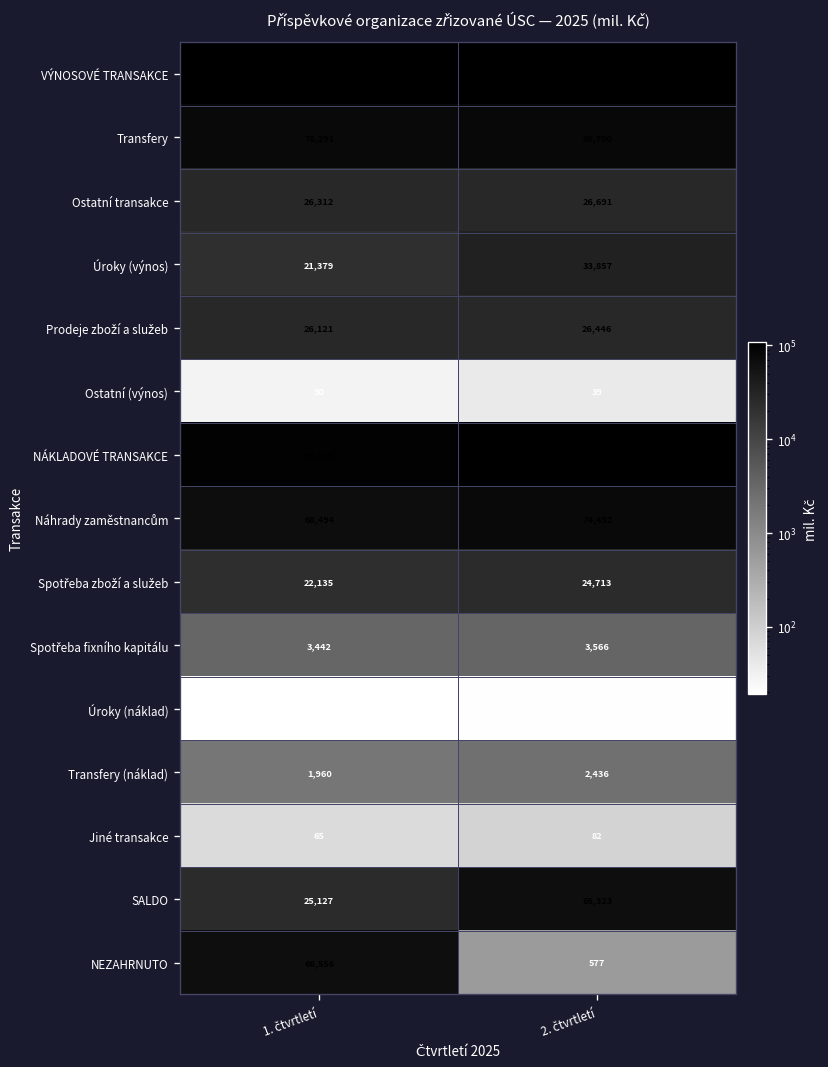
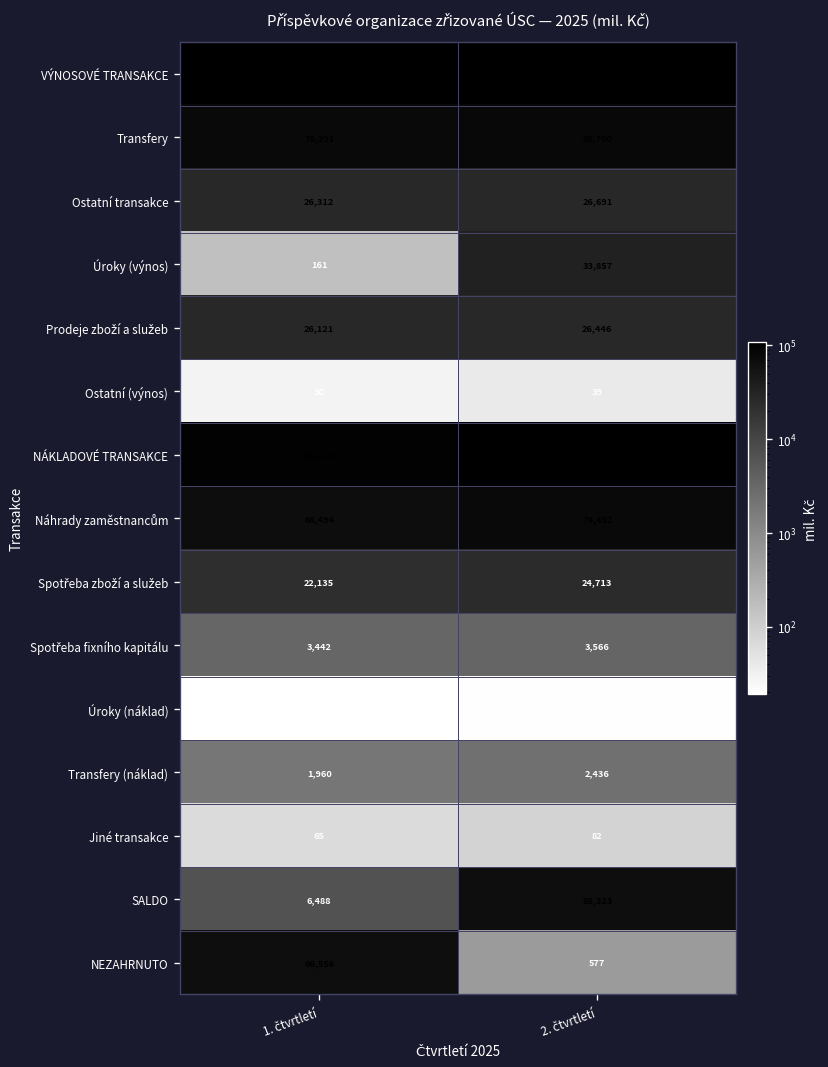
Úroky (výnos), 1. čtvrtletí: 21,379 -> 161
SALDO, 1. čtvrtletí: 25,127 -> 6,488
